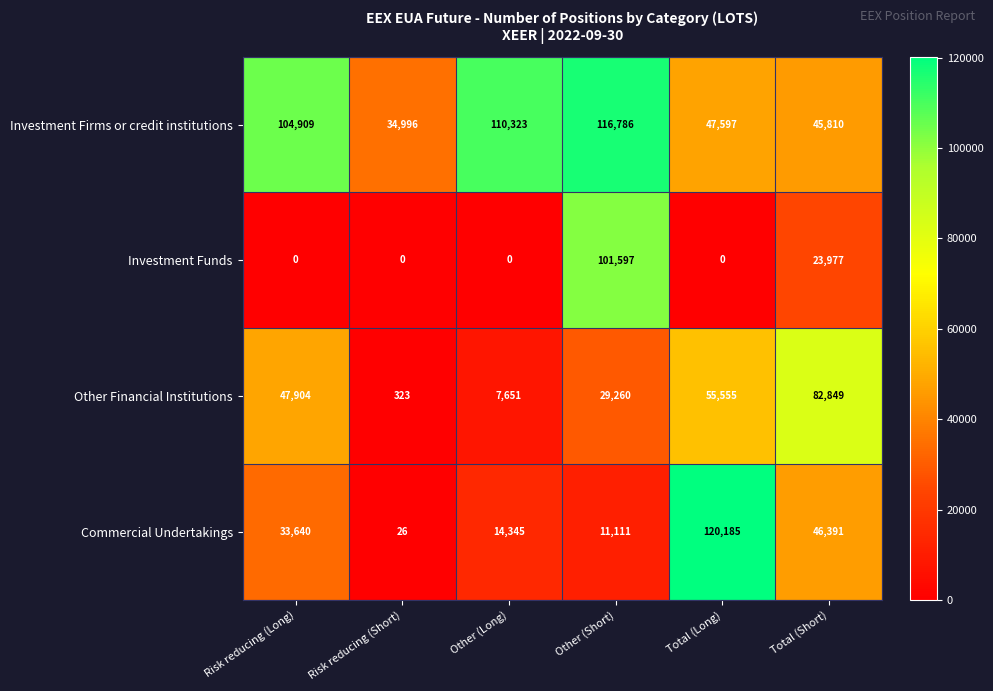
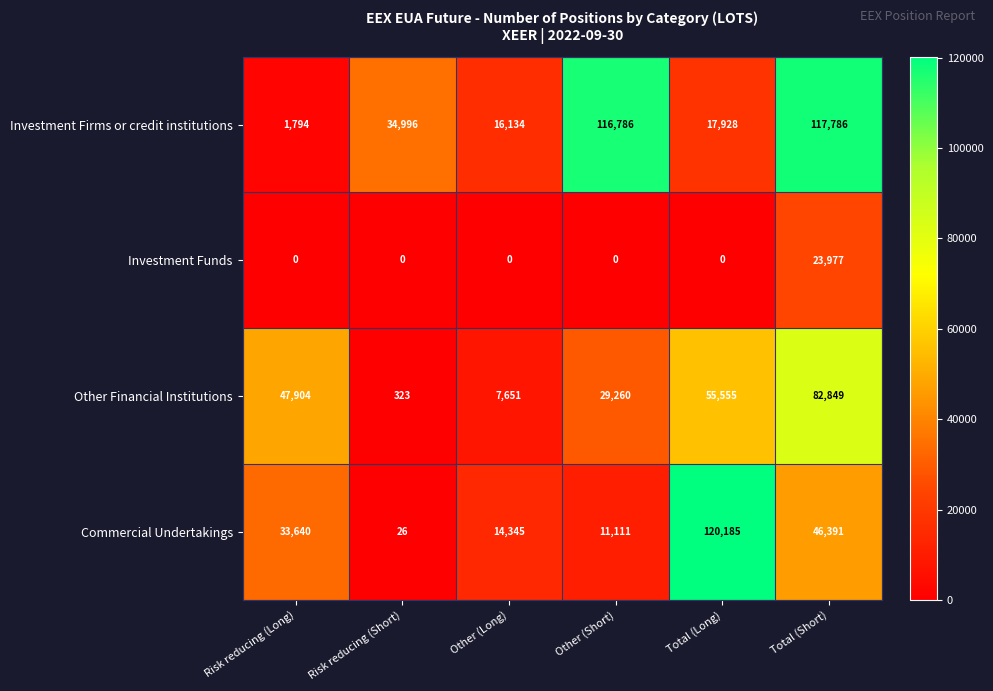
Investment Firms or credit institutions, Risk reducing (Long): 104,909 -> 1,794
Investment Firms or credit institutions, Other (Long): 110,323 -> 16,134
Investment Firms or credit institutions, Total (Long): 47,597 -> 17,928
Investment Firms or credit institutions, Total (Short): 45,810 -> 117,786
Investment Funds, Other (Short): 101,597 -> 0
